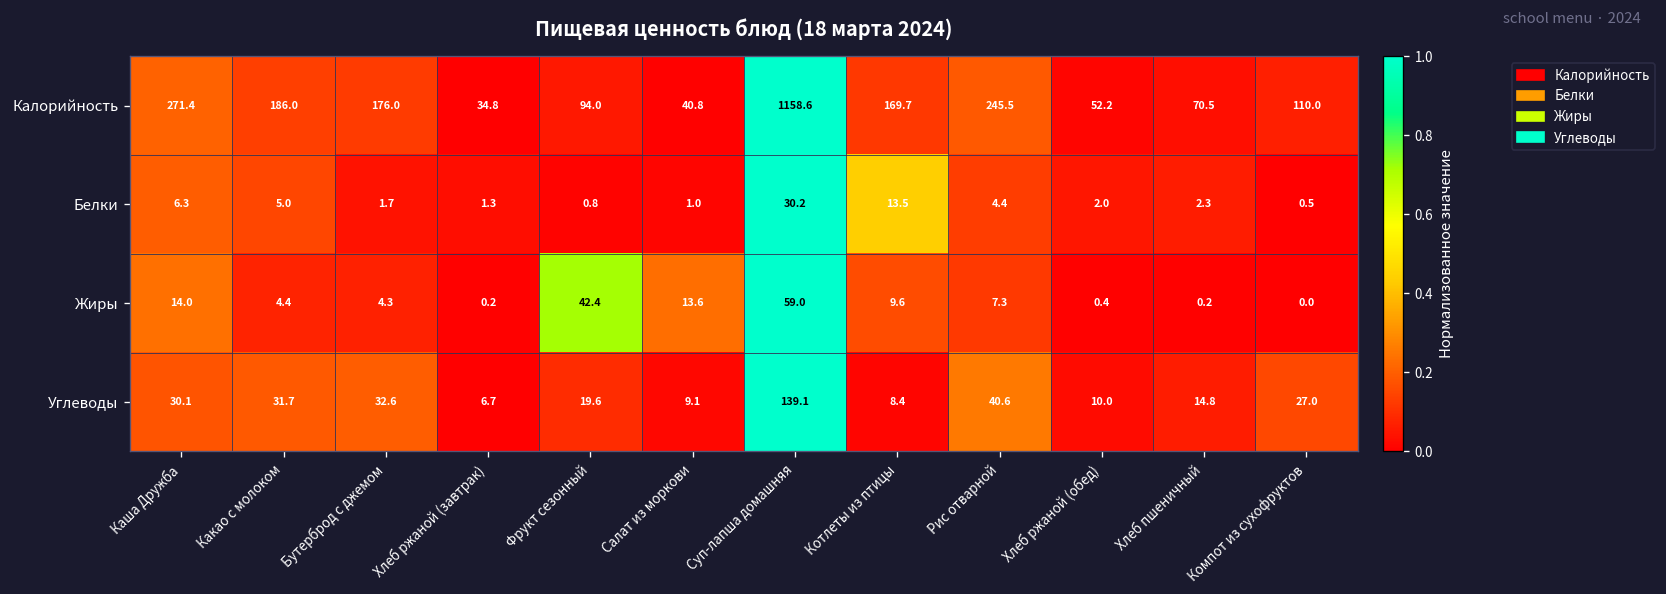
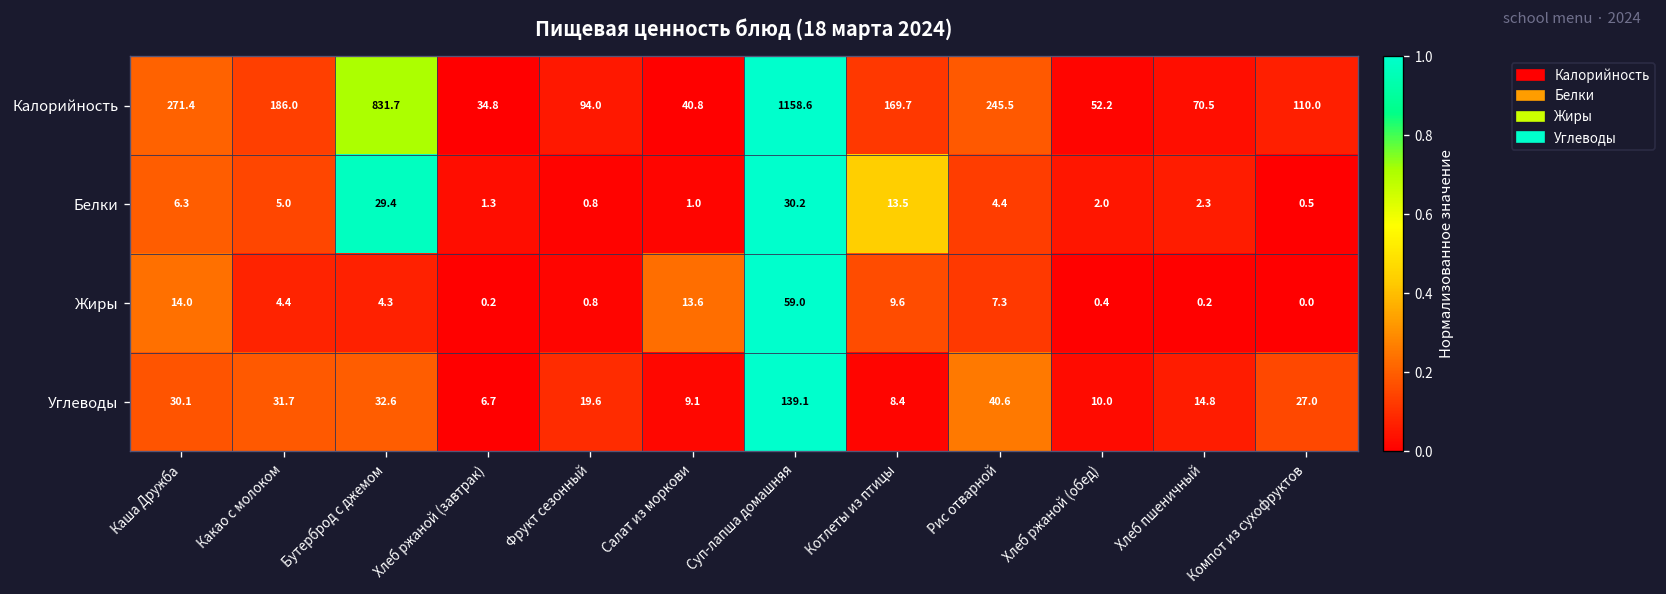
Калорийность, Бутерброд с джемом: 176.0 -> 831.7
Белки, Бутерброд с джемом: 1.7 -> 29.4
Жиры, Фрукт сезонный: 42.4 -> 0.8
